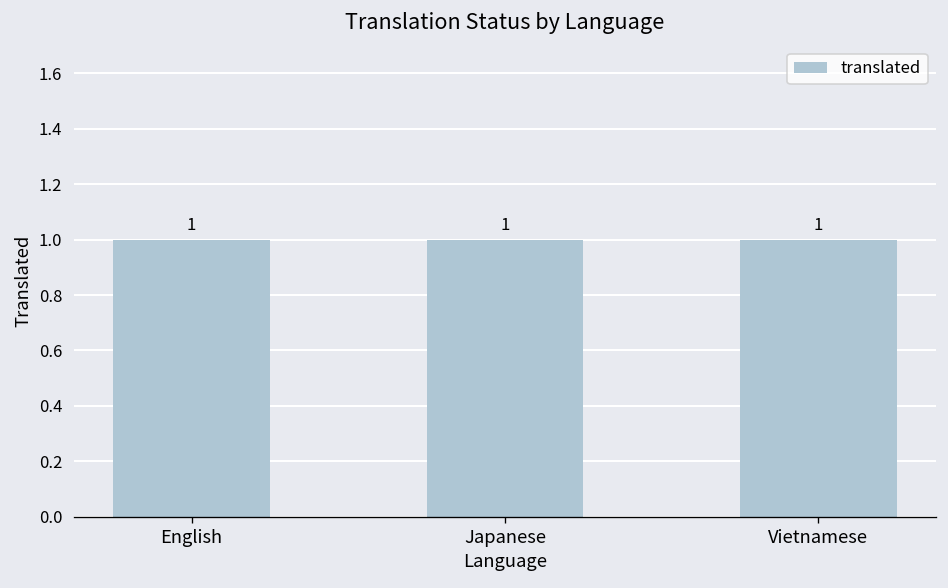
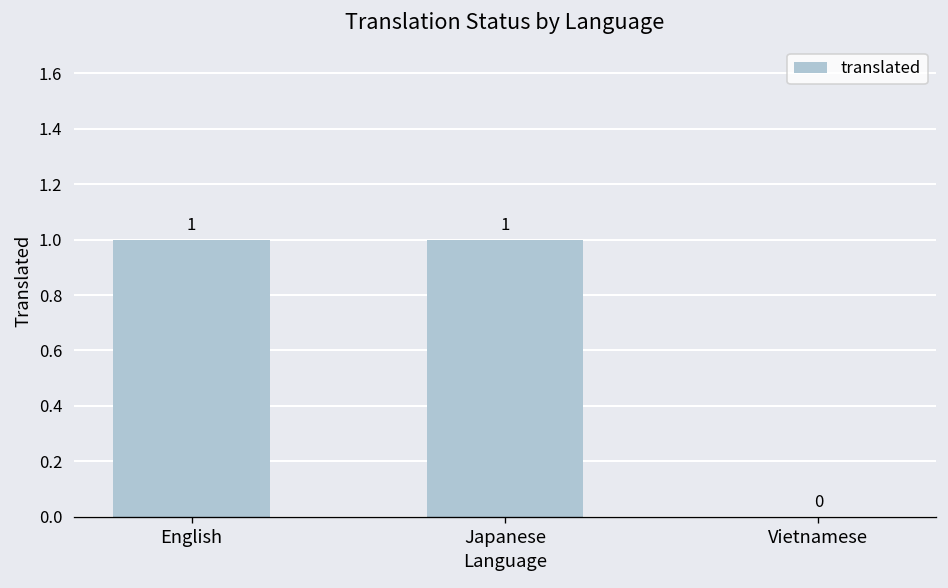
Vietnamese: 1 -> 0
